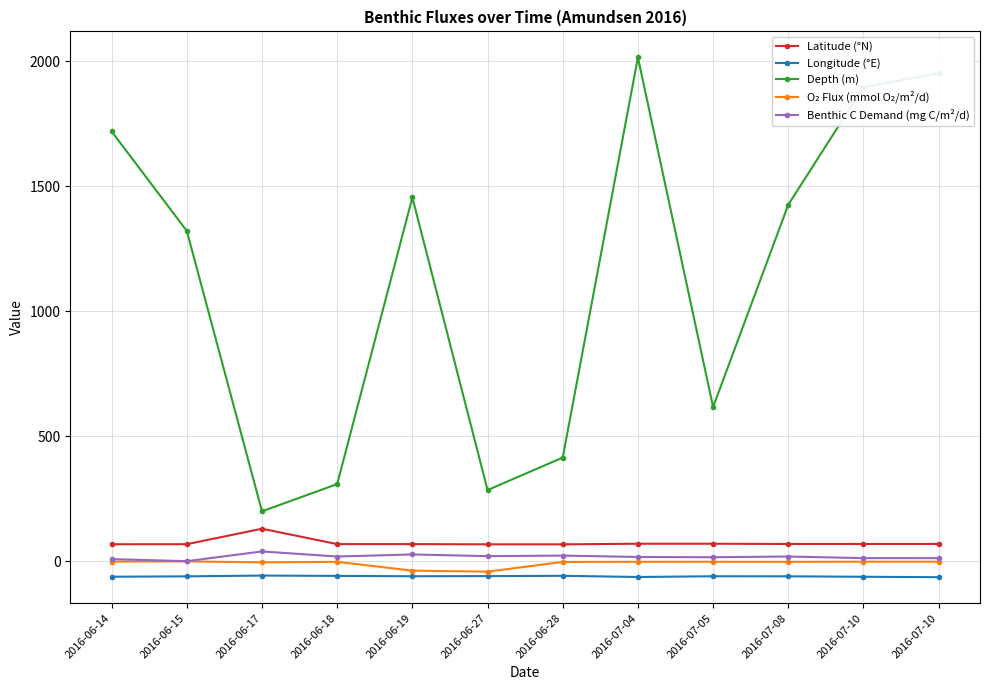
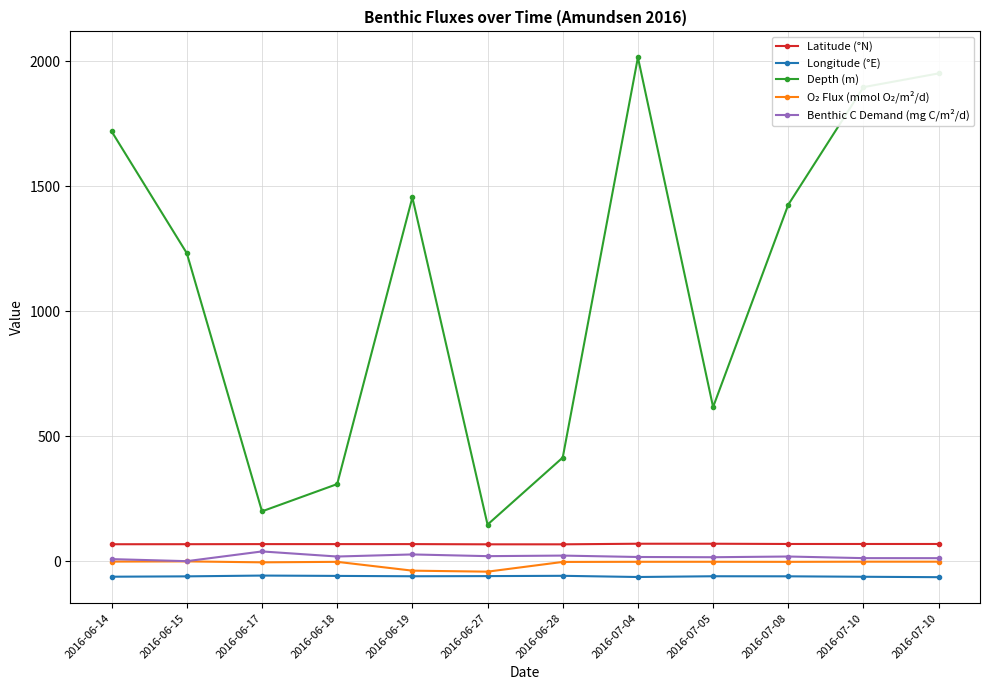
Depth (m), 2016-06-15: 1320 -> 1230
Latitude (°N), 2016-06-17: 130 -> 70
Depth (m), 2016-06-27: 290 -> 150
